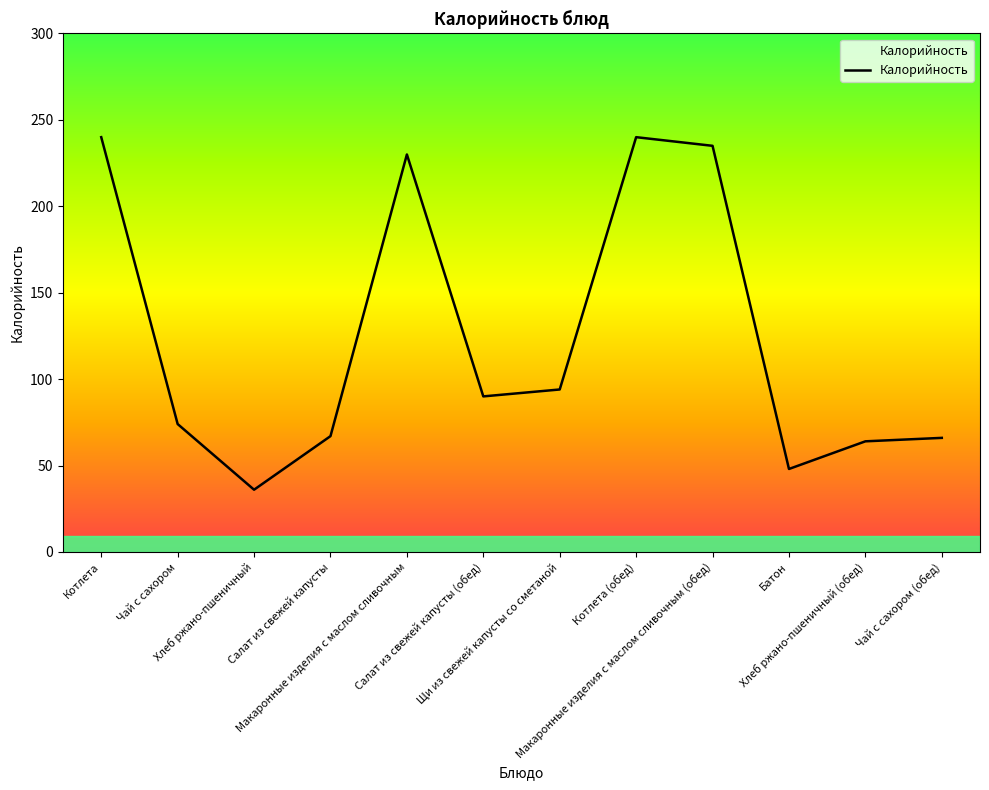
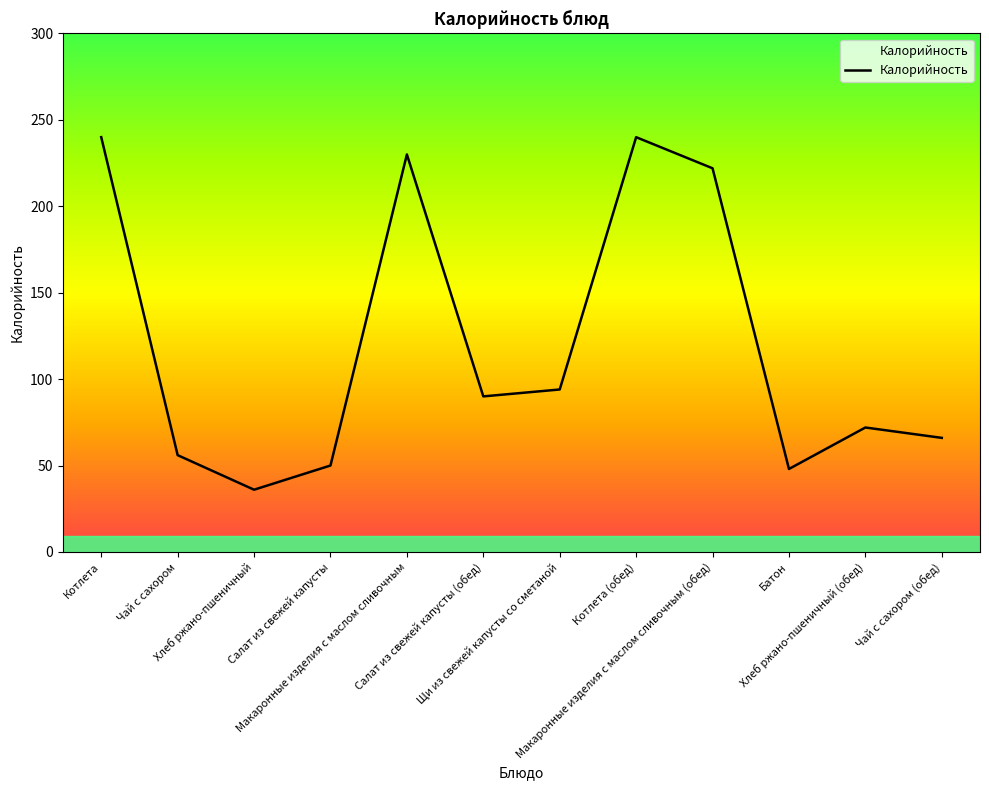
Чай с сахором: 74 -> 56
Салат из свежей капусты: 67 -> 50
Макаронные изделия с маслом сливочным (обед): 235 -> 222
Хлеб ржано-пшеничный (обед): 64 -> 72
